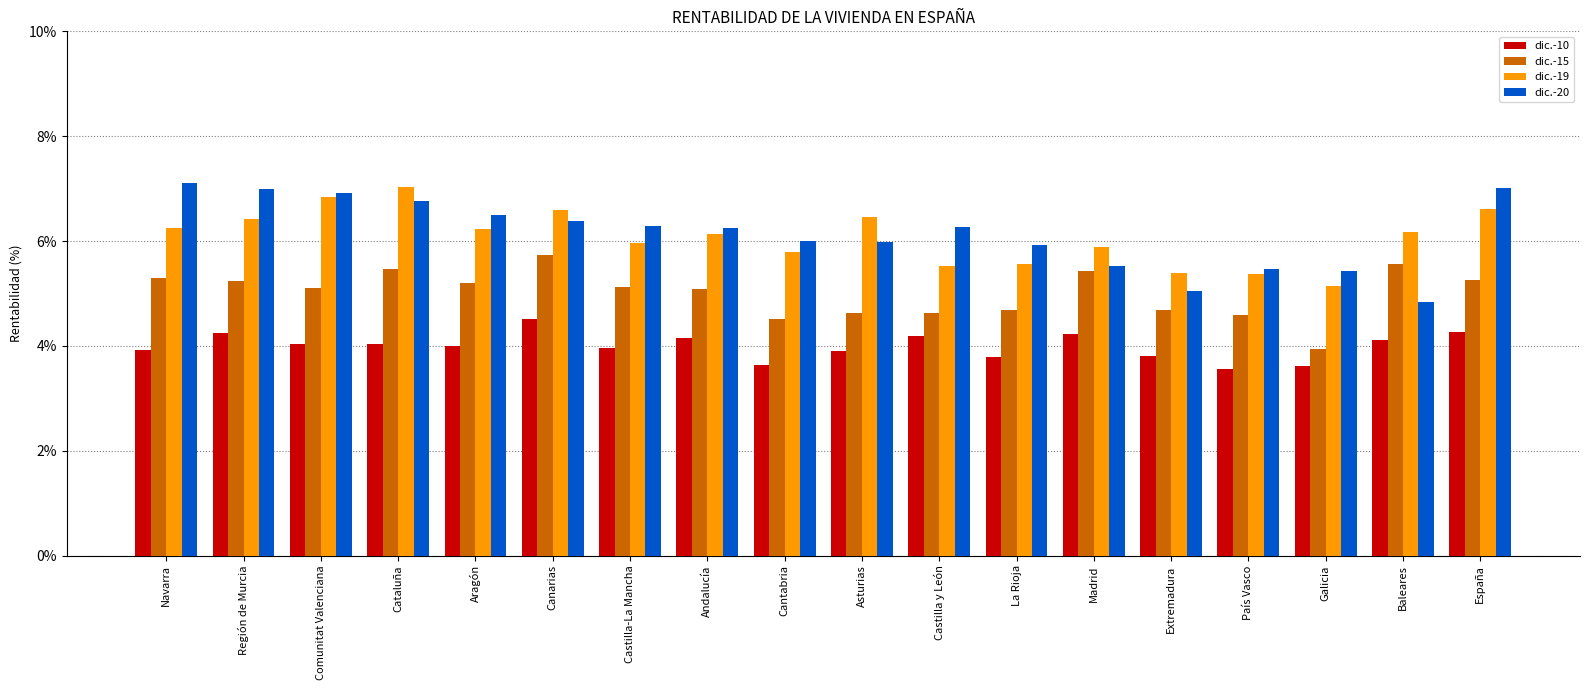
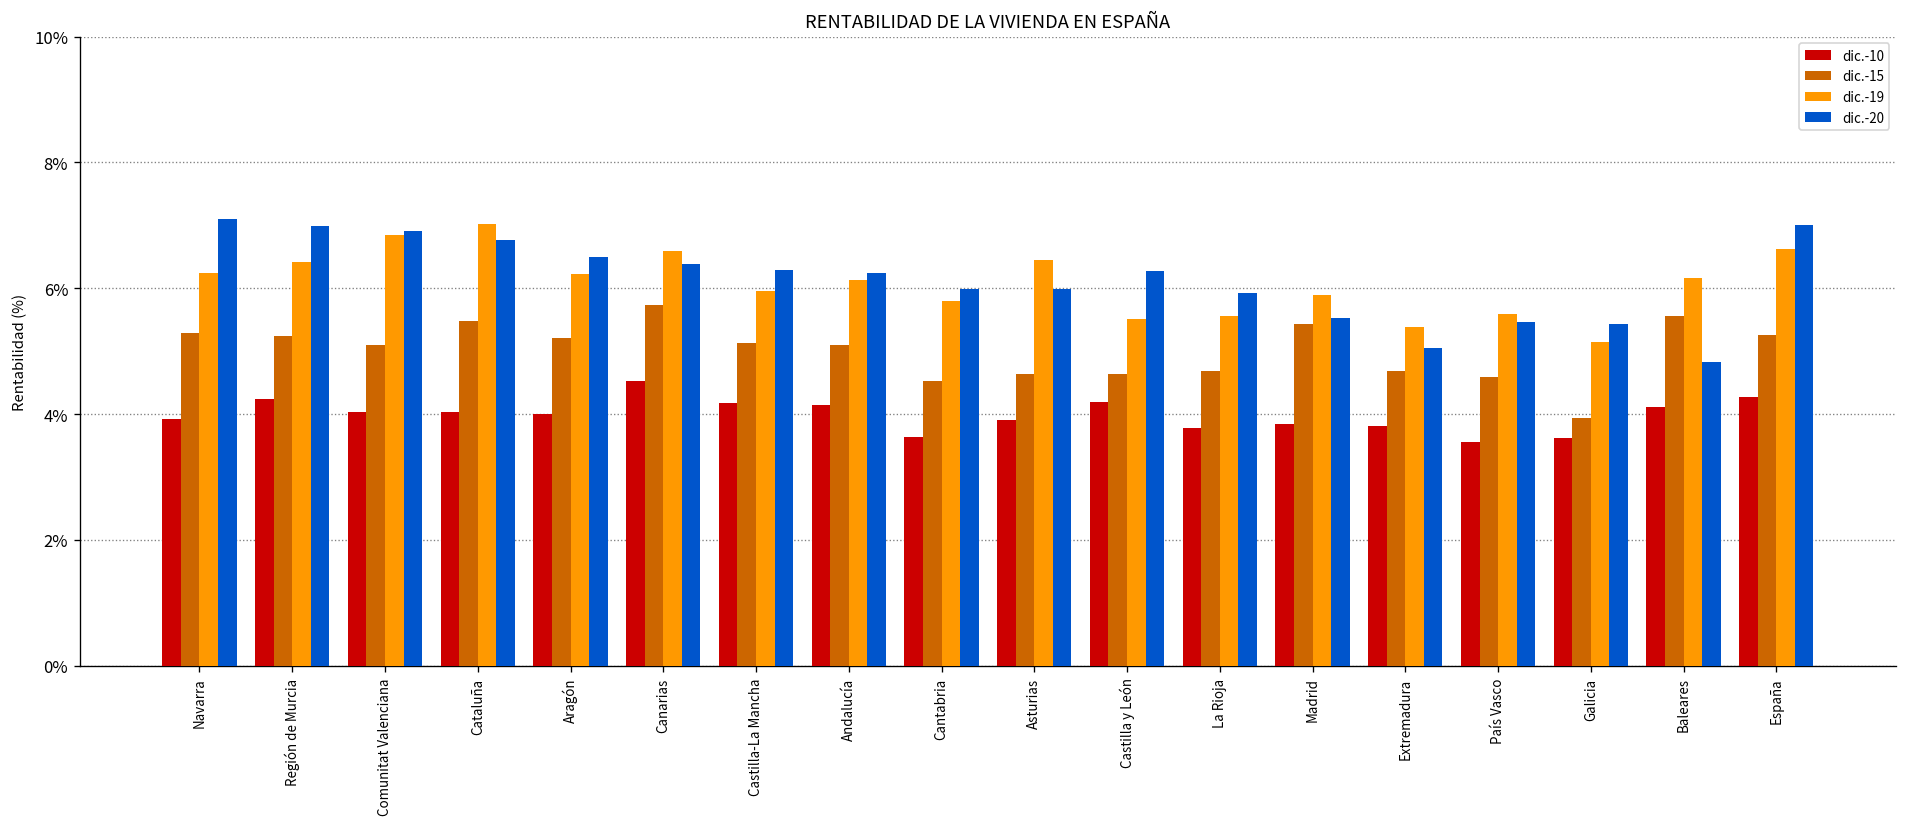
dic.-10, Castilla-La Mancha: 4.0% -> 4.2%
dic.-10, Madrid: 4.2% -> 3.8%
dic.-19, País Vasco: 5.4% -> 5.6%
